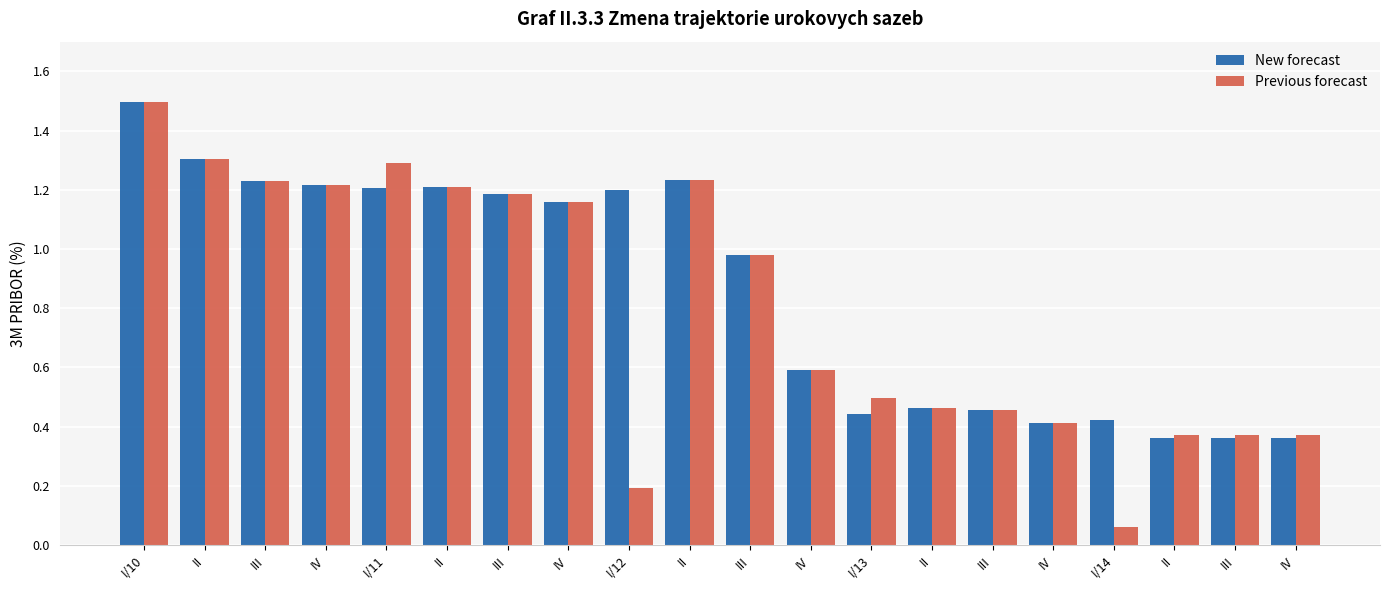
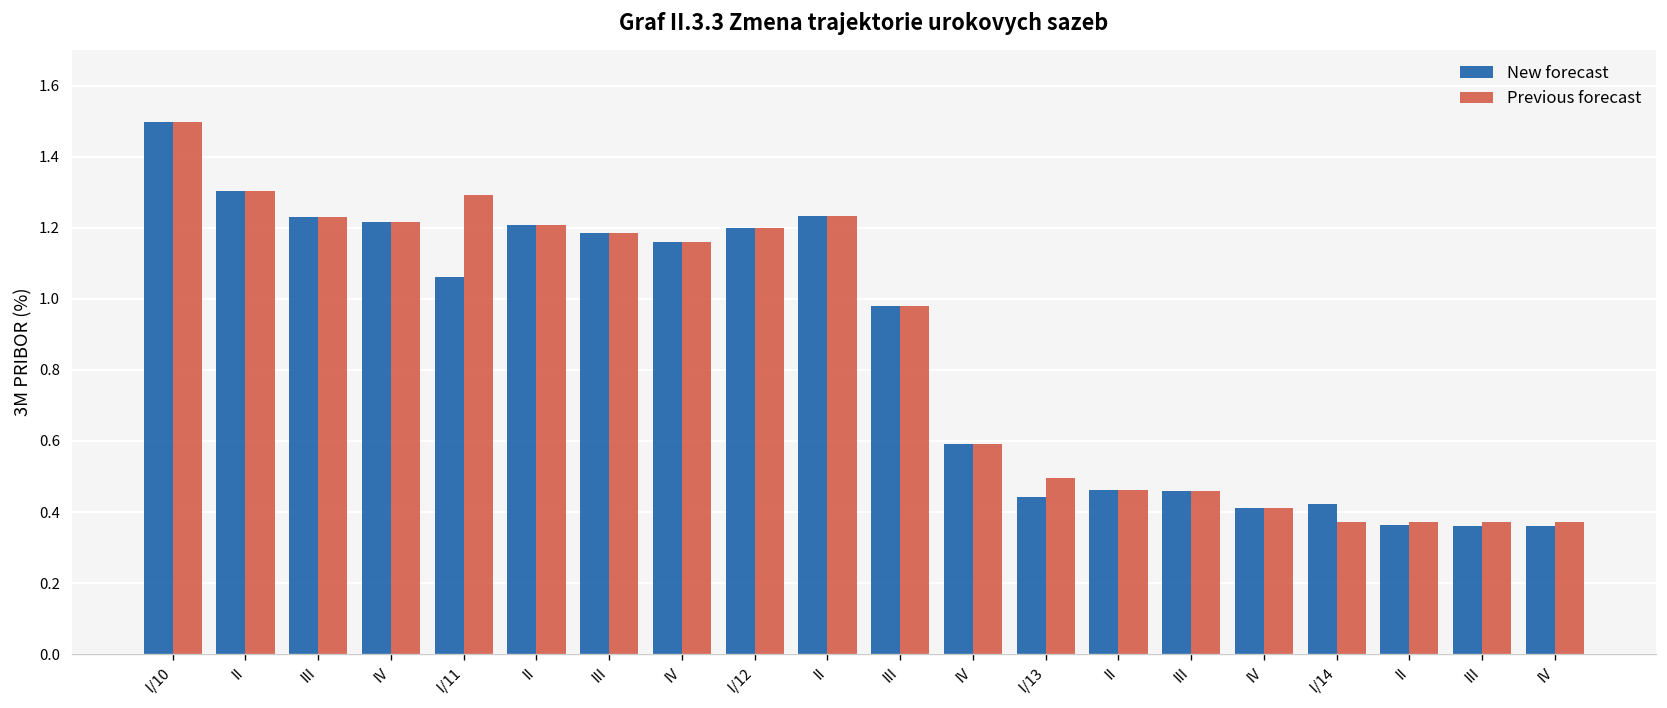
New forecast, I/11: 1.20 -> 1.06
Previous forecast, I/12: 0.19 -> 1.20
Previous forecast, I/14: 0.06 -> 0.37
